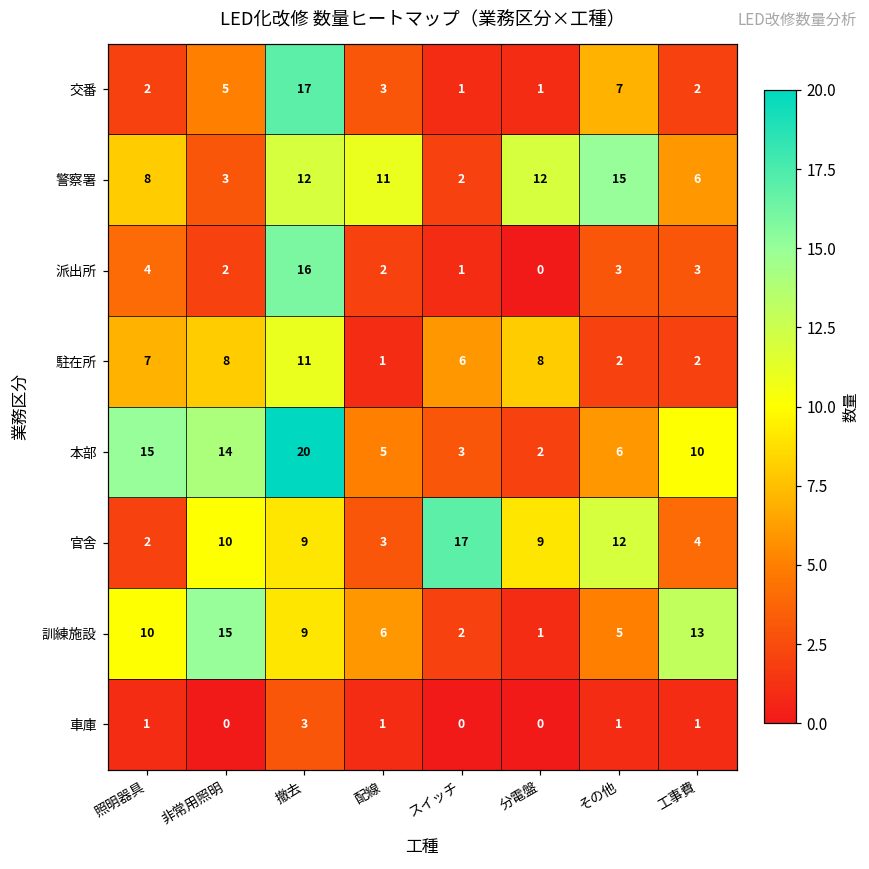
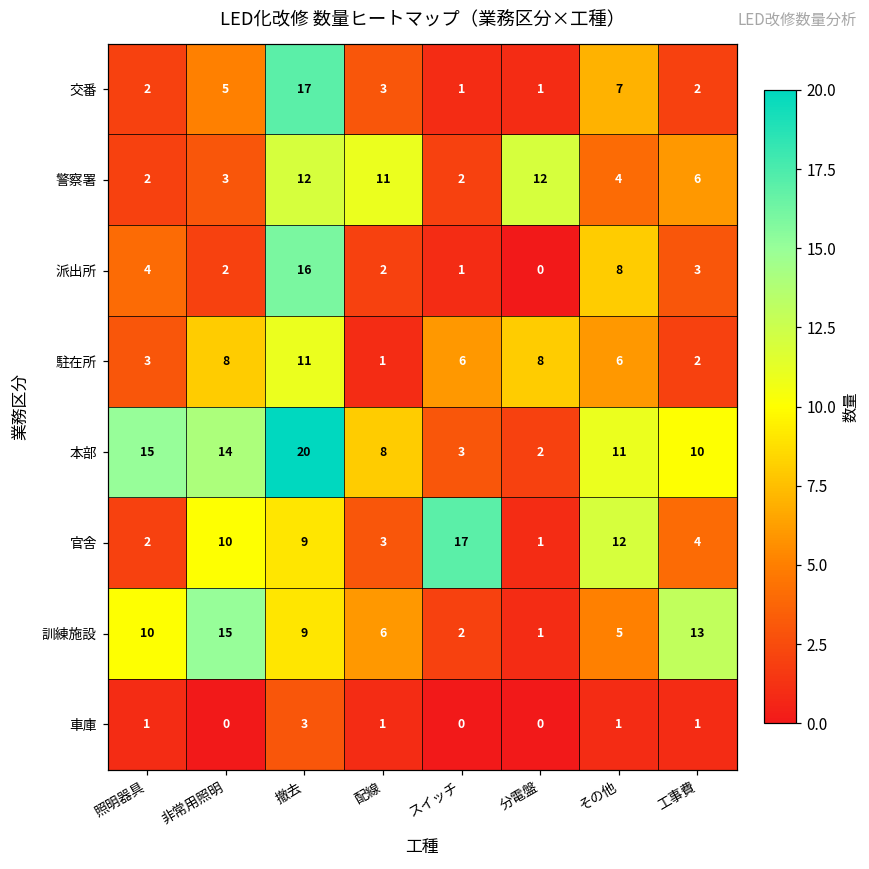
警察署, 照明器具: 8 -> 2
警察署, その他: 15 -> 4
派出所, その他: 3 -> 8
駐在所, 照明器具: 7 -> 3
駐在所, その他: 2 -> 6
本部, 配線: 5 -> 8
本部, その他: 6 -> 11
官舎, 分電盤: 9 -> 1
